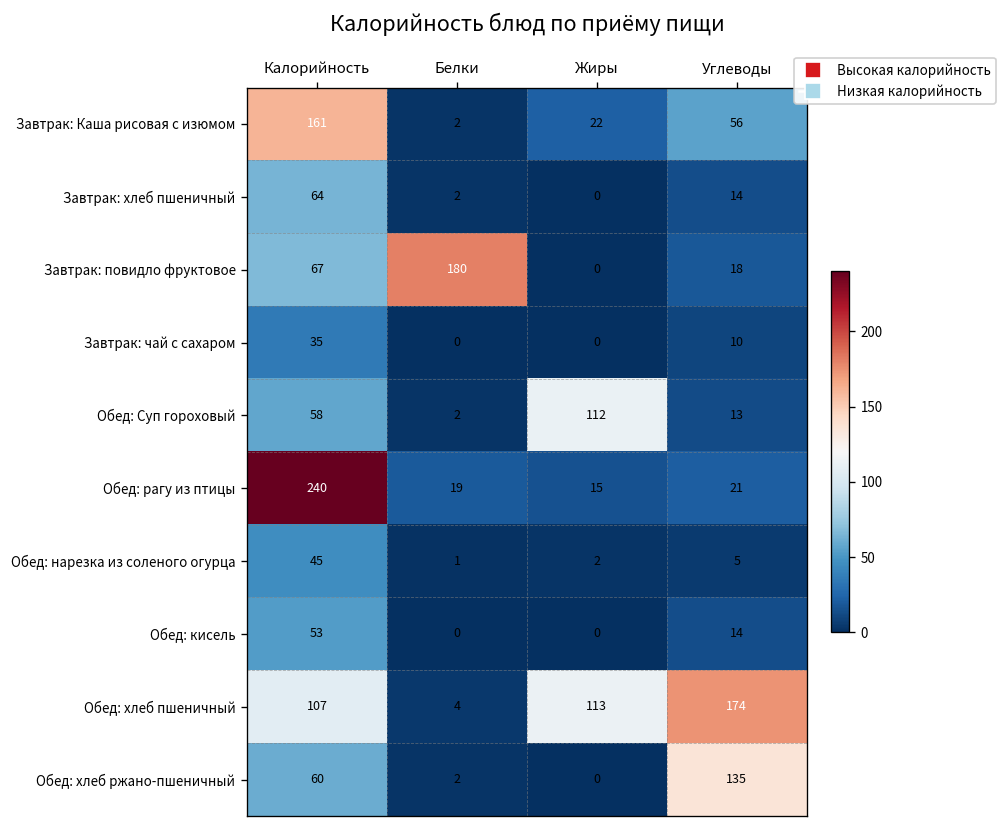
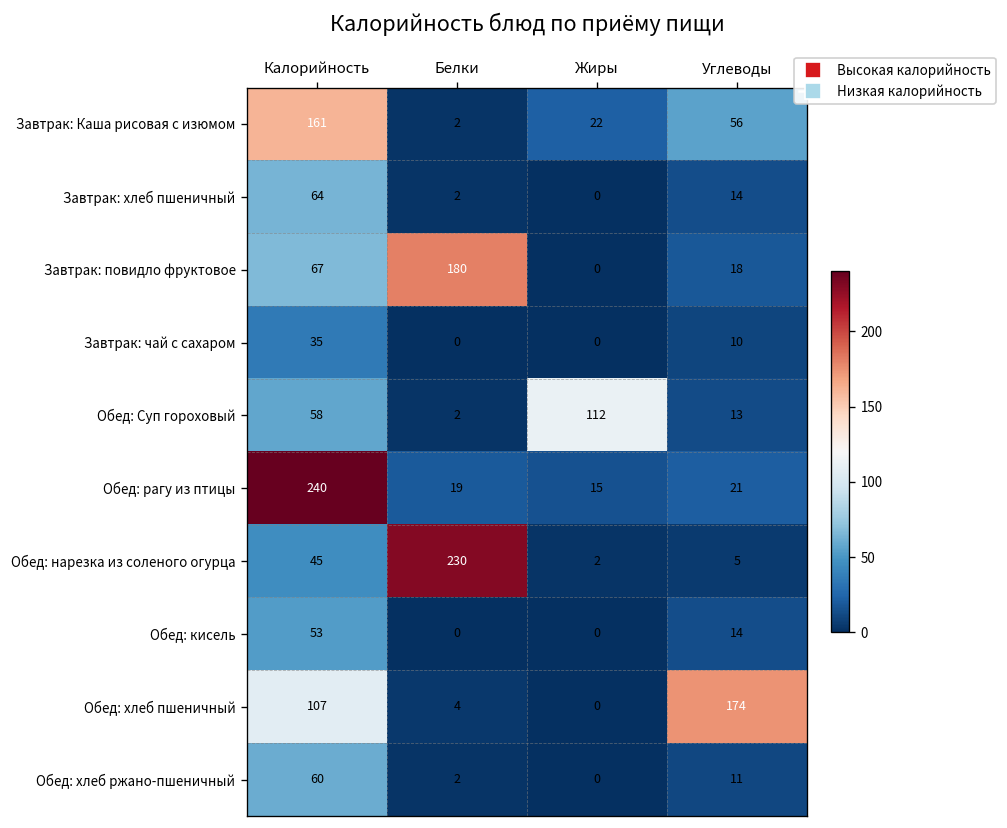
Обед: нарезка из соленого огурца, Белки: 1 -> 230
Обед: хлеб пшеничный, Жиры: 113 -> 0
Обед: хлеб ржано-пшеничный, Углеводы: 135 -> 11
